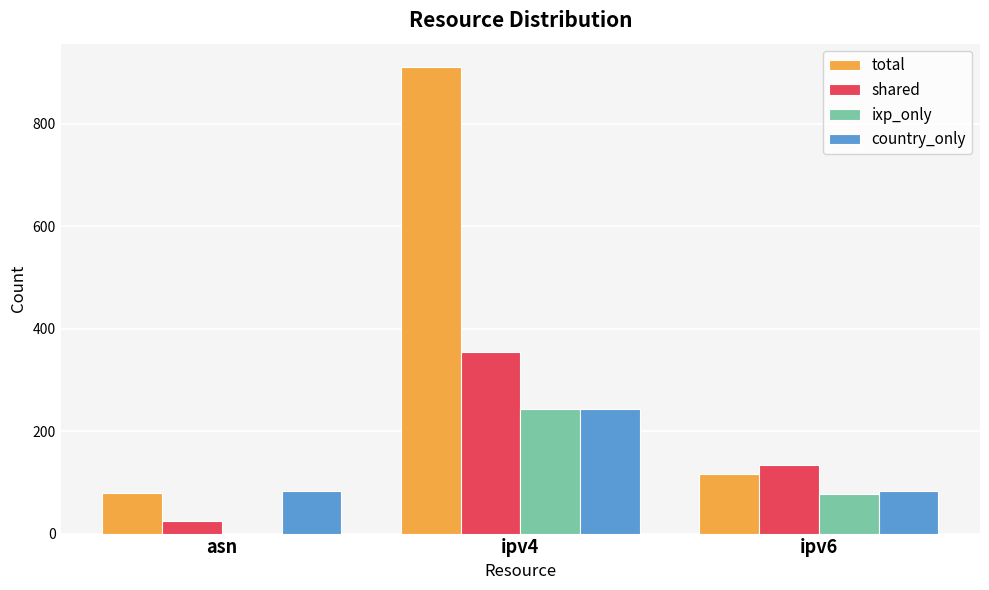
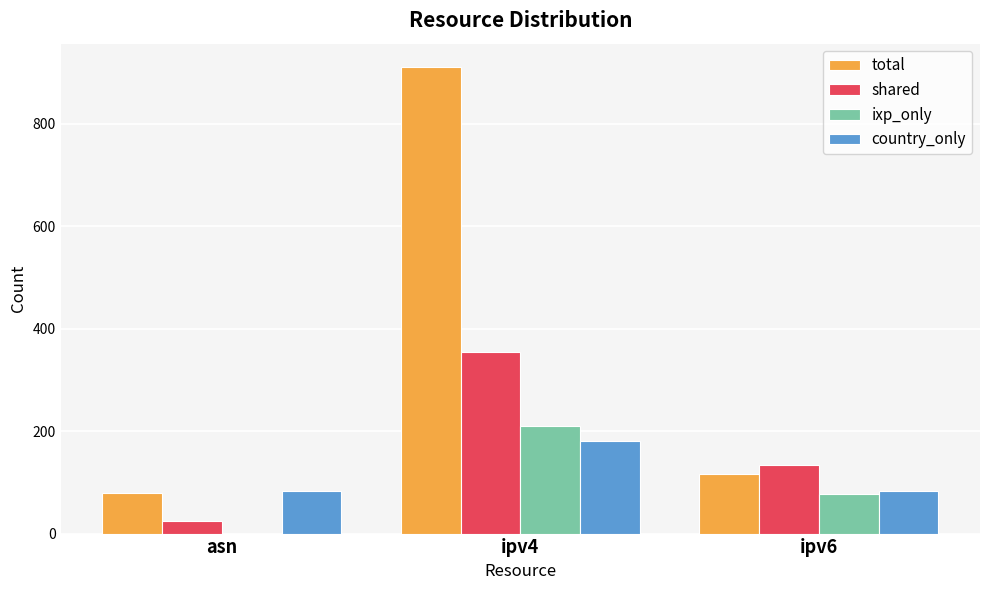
ixp_only, ipv4: 240 -> 210
country_only, ipv4: 240 -> 180
